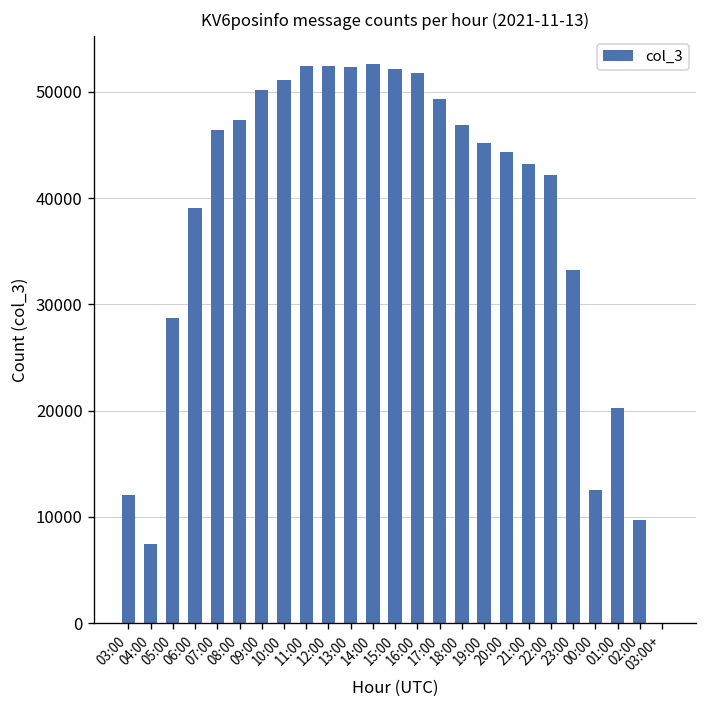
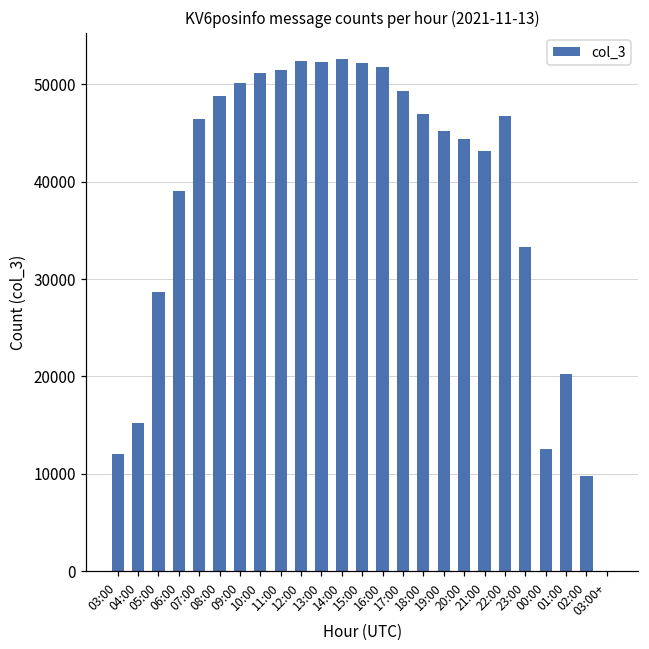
04:00: 7000 -> 15000
08:00: 47000 -> 49000
11:00: 52000 -> 51000
22:00: 42000 -> 47000
